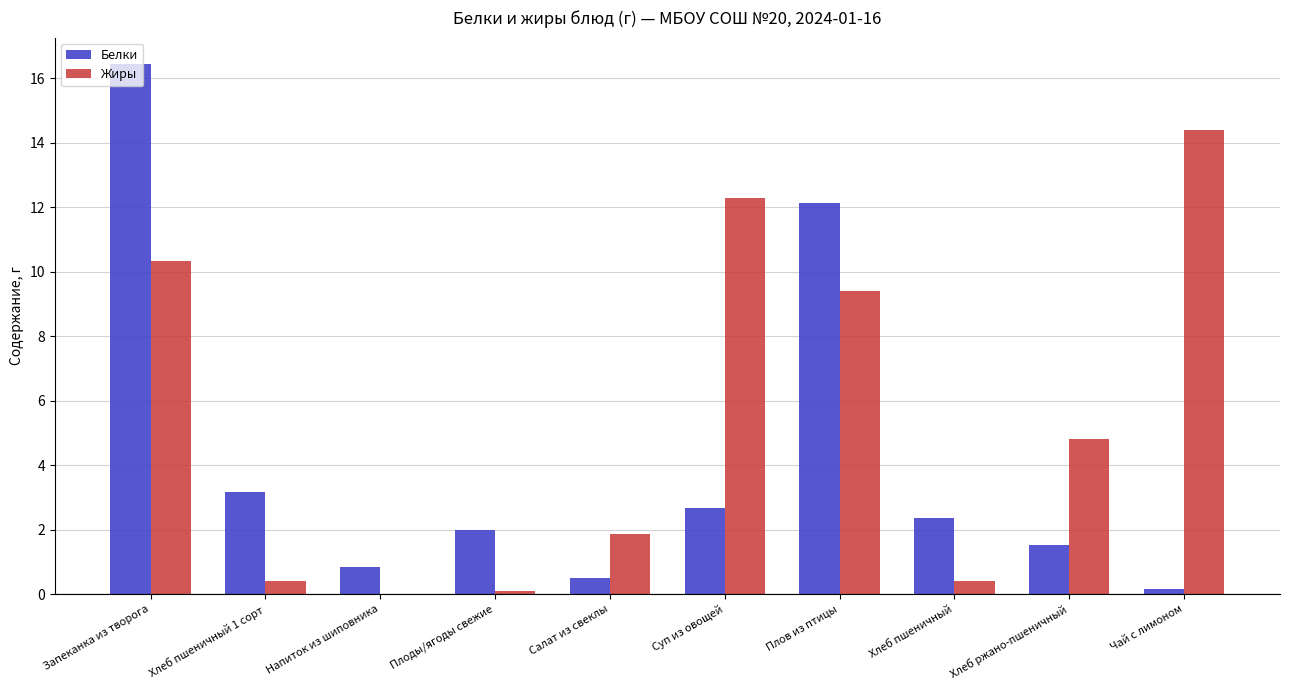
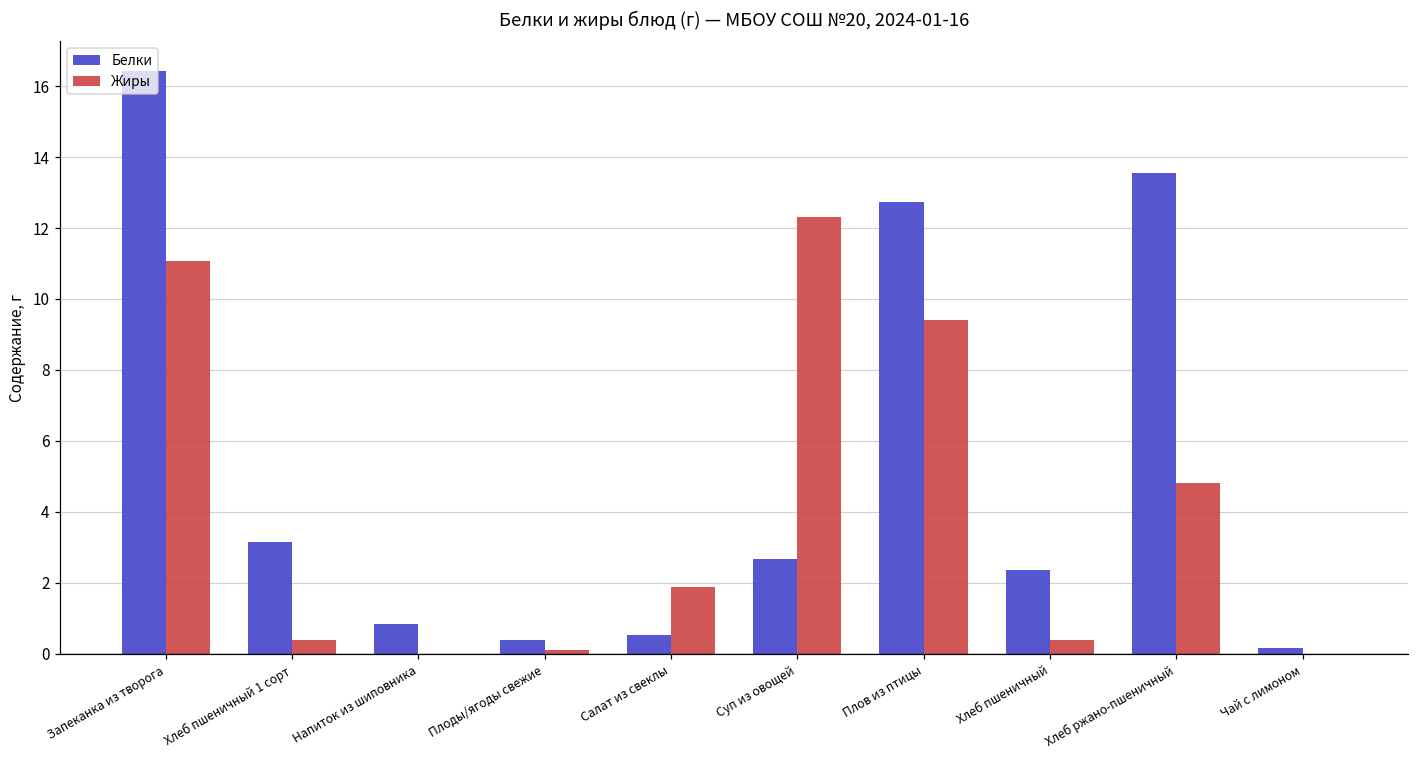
Жиры, Запеканка из творога: 10.3 -> 11.1
Белки, Плоды/ягоды свежие: 2.0 -> 0.4
Белки, Плов из птицы: 12.1 -> 12.7
Белки, Хлеб ржано-пшеничный: 1.5 -> 13.6
Жиры, Чай с лимоном: 14.4 -> 0.0
